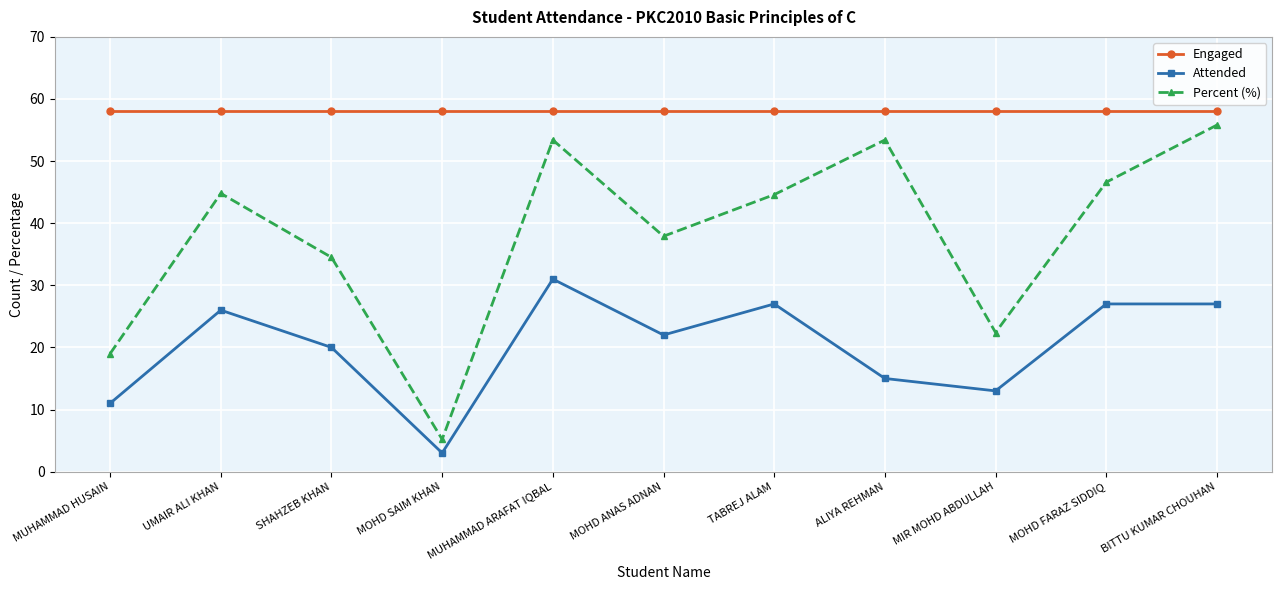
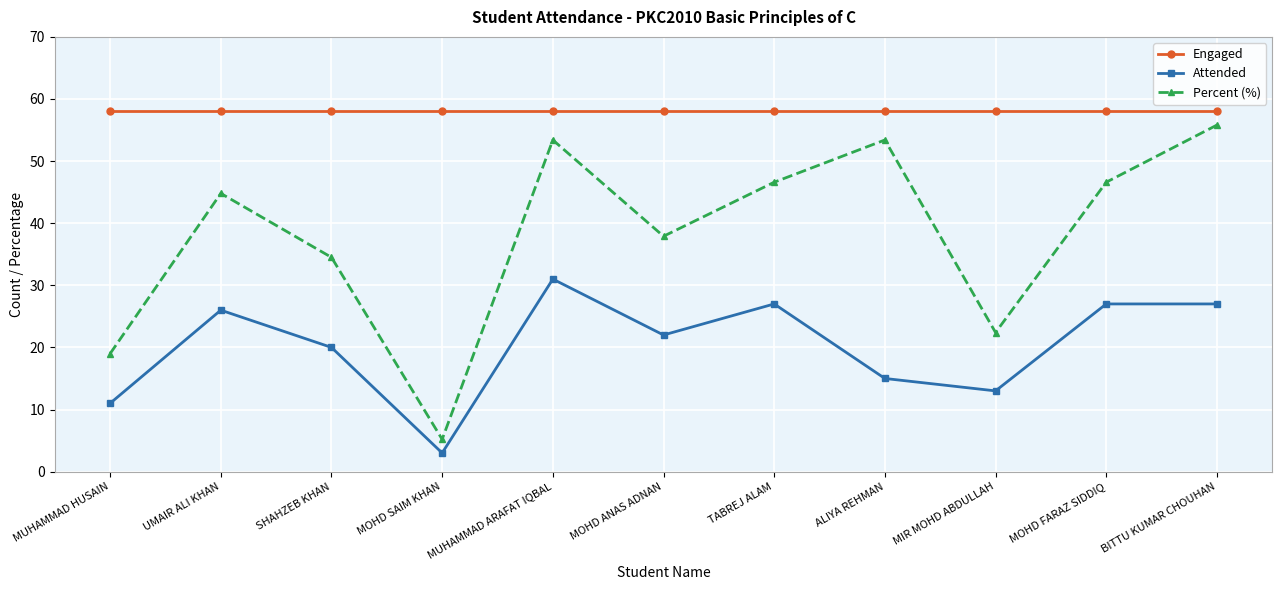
Percent (%), TABREJ ALAM: 45 -> 47
